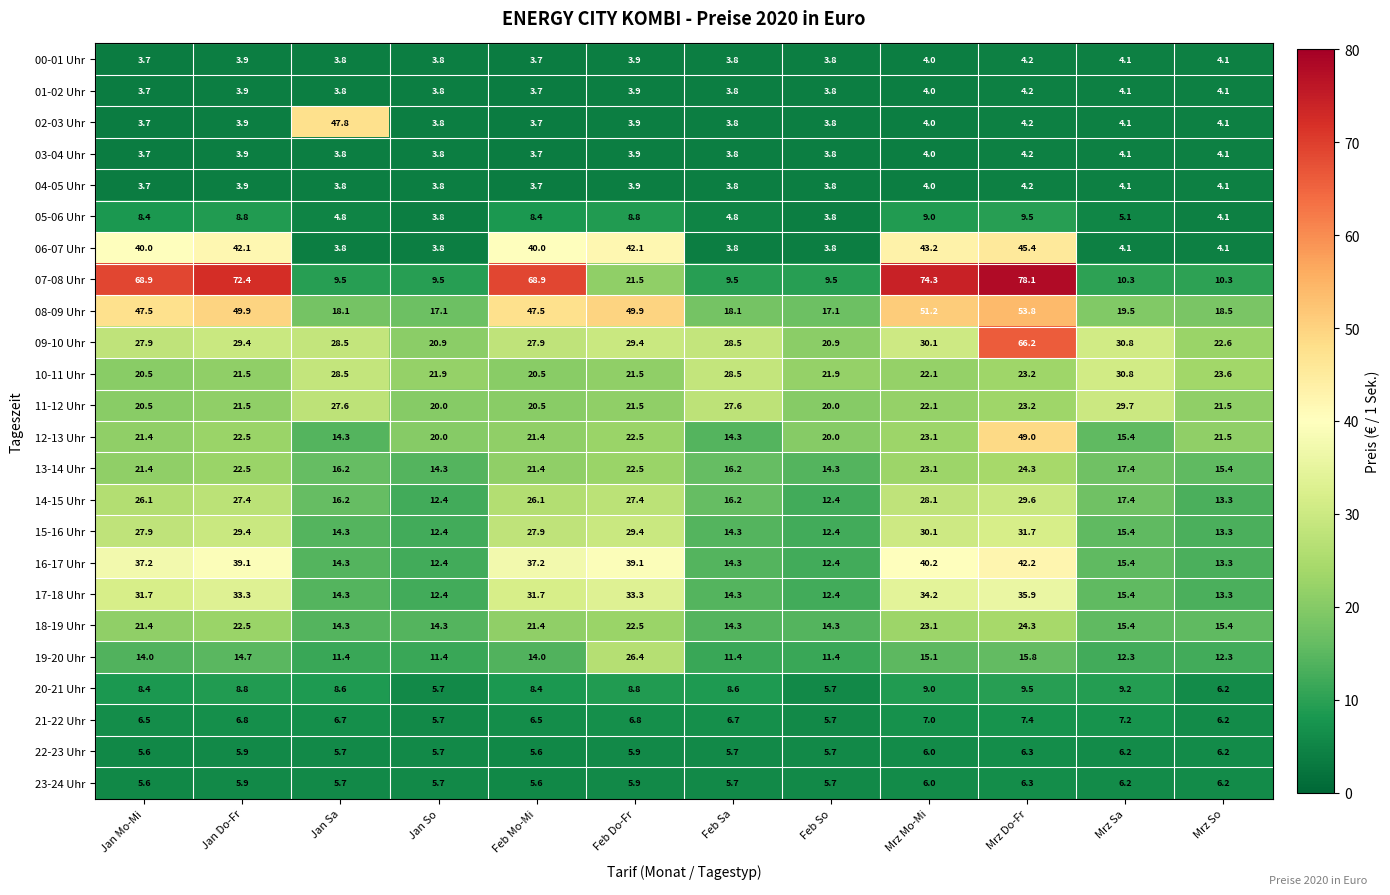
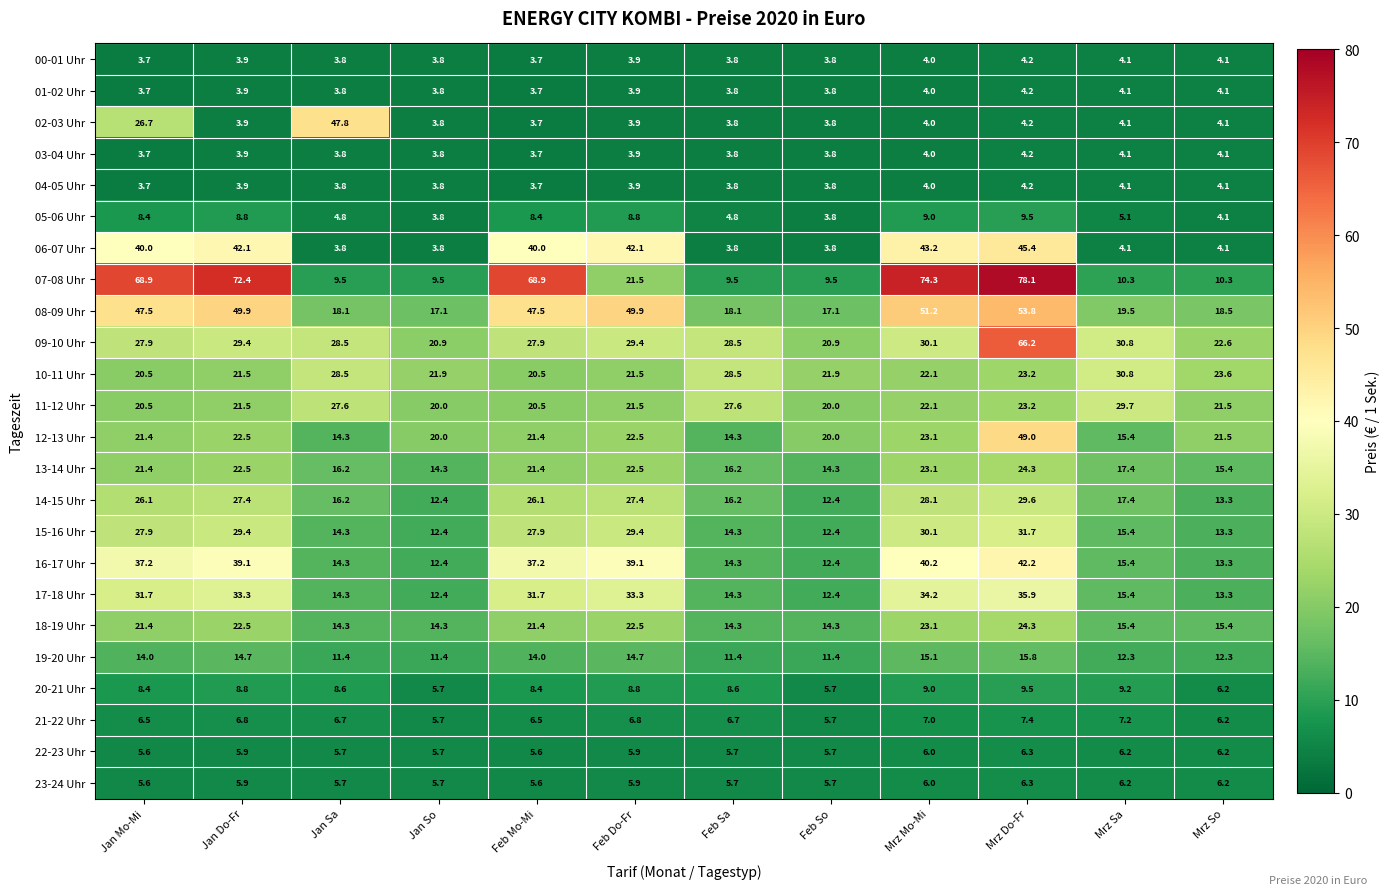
02-03 Uhr, Jan Mo-Mi: 3.7 -> 26.7
19-20 Uhr, Feb Do-Fr: 26.4 -> 14.7
